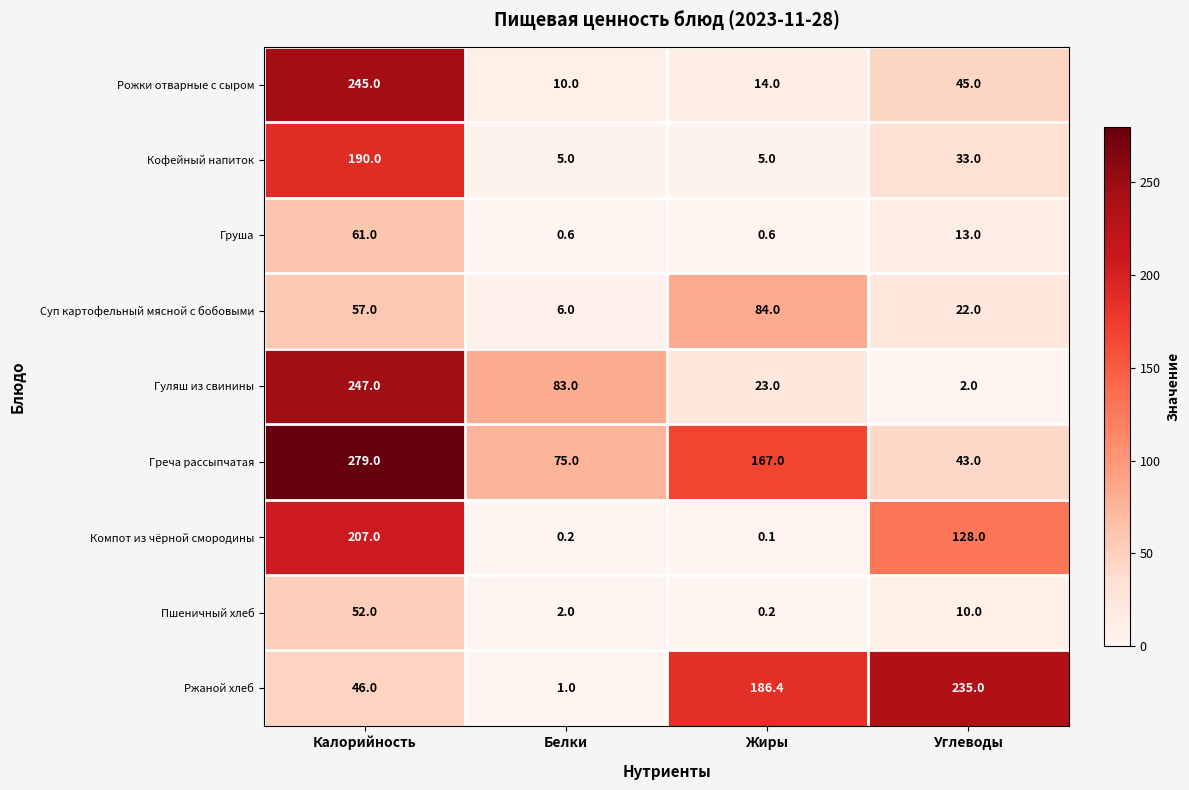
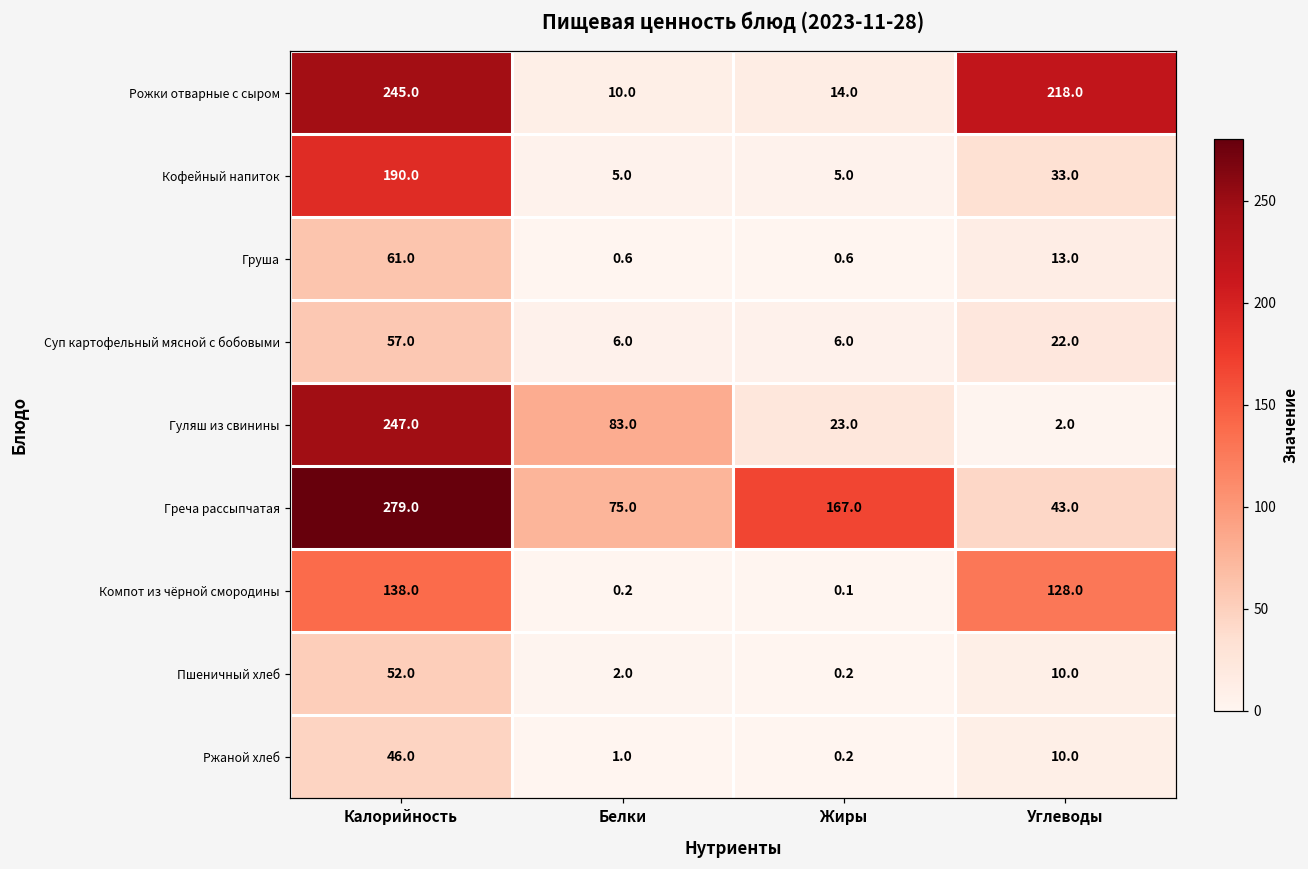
Рожки отварные с сыром, Углеводы: 45.0 -> 218.0
Суп картофельный мясной с бобовыми, Жиры: 84.0 -> 6.0
Компот из чёрной смородины, Калорийность: 207.0 -> 138.0
Ржаной хлеб, Жиры: 186.4 -> 0.2
Ржаной хлеб, Углеводы: 235.0 -> 10.0
